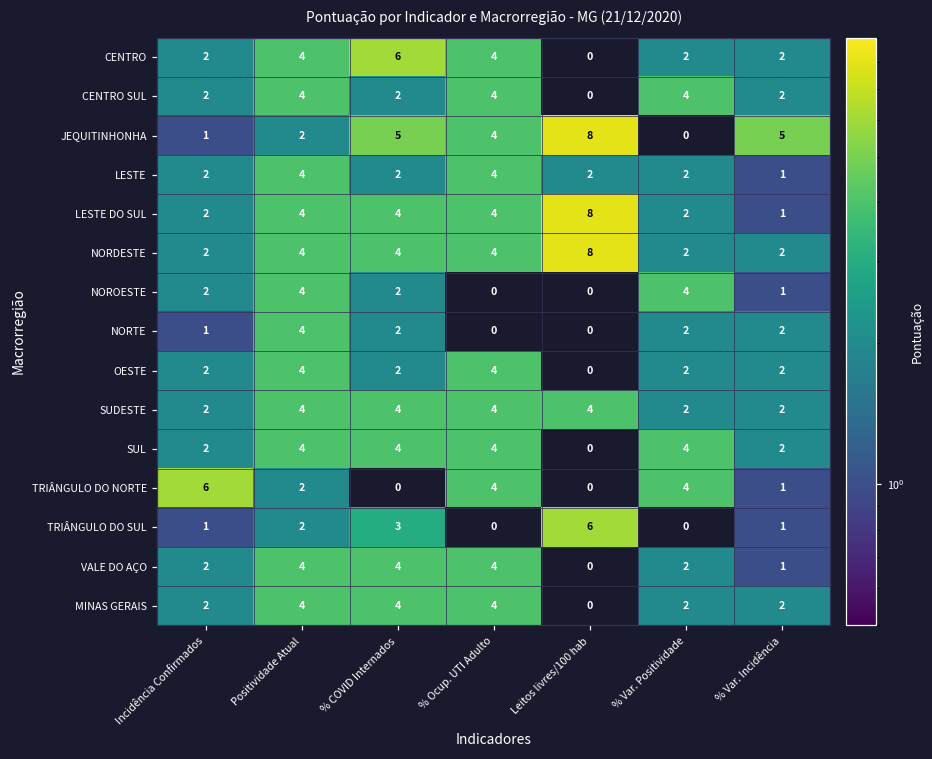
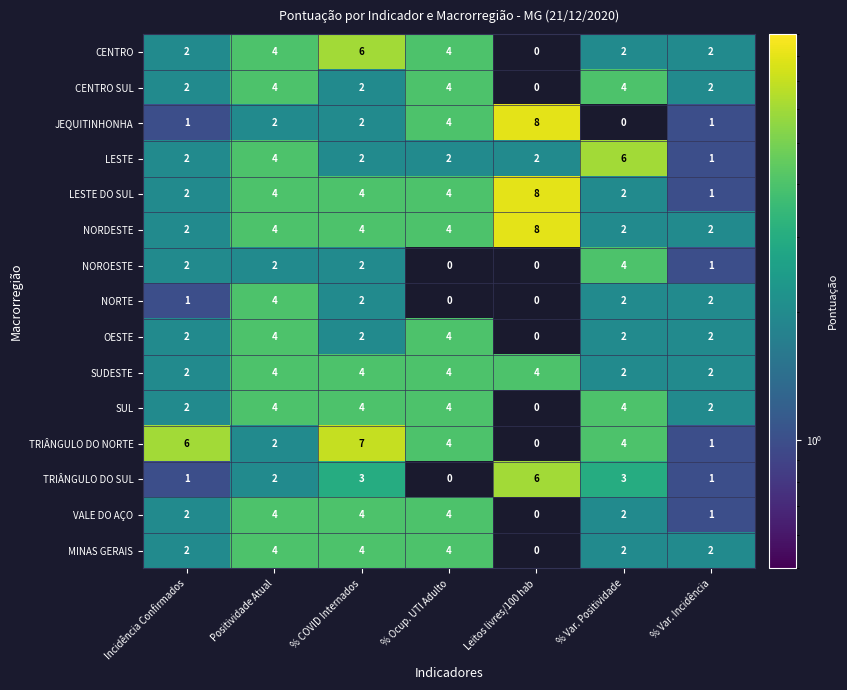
JEQUITINHONHA, % COVID Internados: 5 -> 2
JEQUITINHONHA, % Var. Incidência: 5 -> 1
LESTE, % Ocup. UTI Adulto: 4 -> 2
LESTE, % Var. Positividade: 2 -> 6
NOROESTE, Positividade Atual: 4 -> 2
TRIÂNGULO DO NORTE, % COVID Internados: 0 -> 7
TRIÂNGULO DO SUL, % Var. Positividade: 0 -> 3
